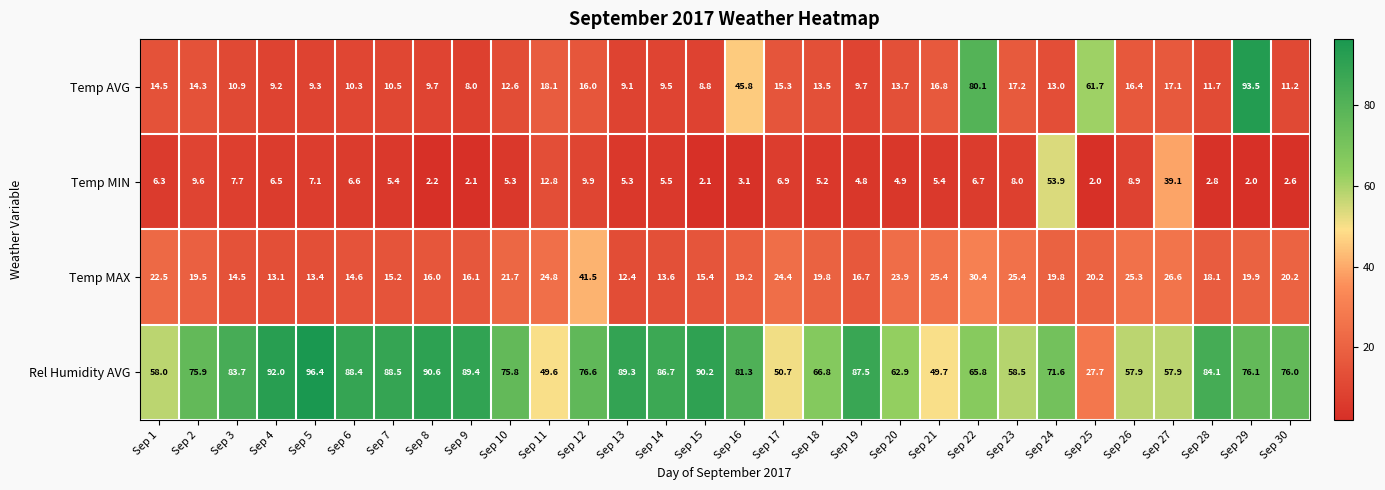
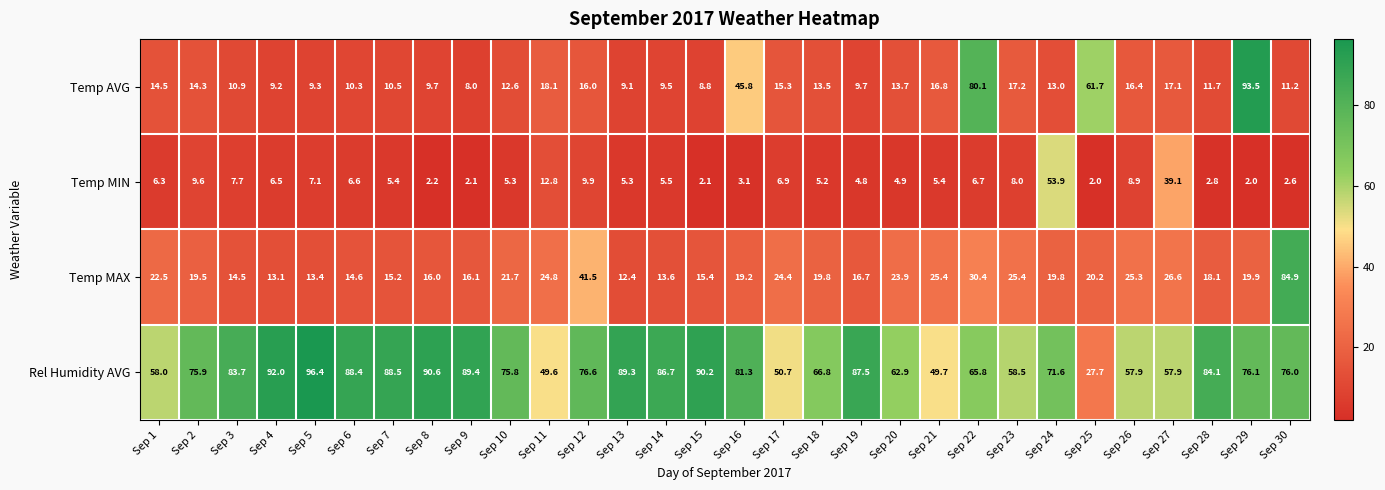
Temp MAX, Sep 30: 20.2 -> 84.9
